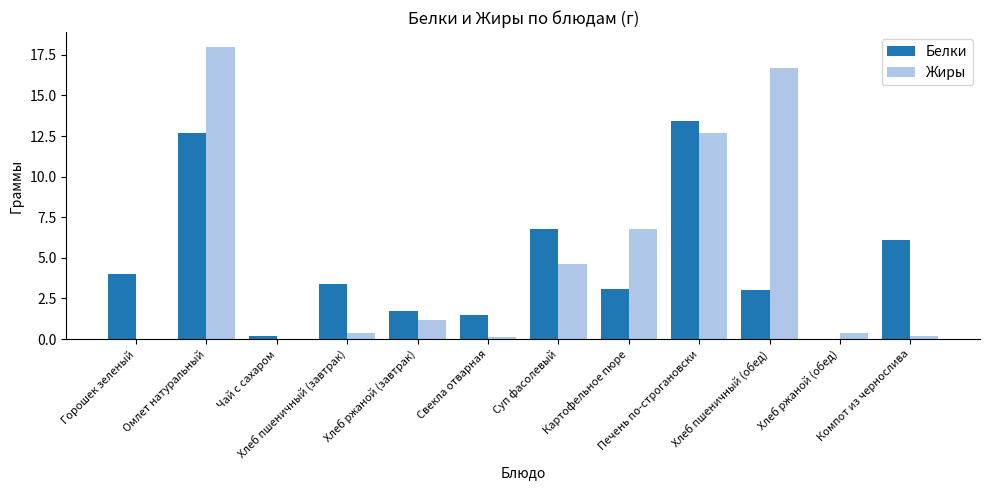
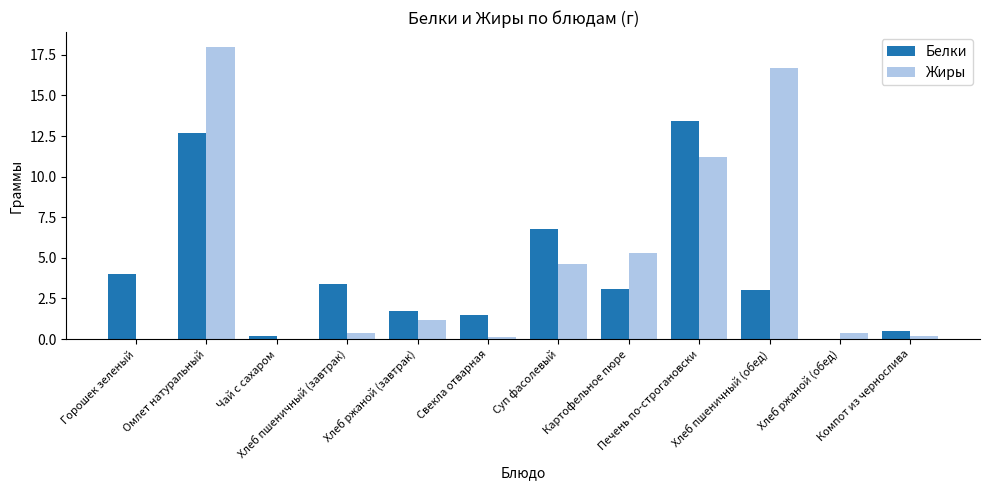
Жиры, Картофельное пюре: 6.8 -> 5.3
Жиры, Печень по-строгановски: 12.7 -> 11.2
Белки, Компот из чернослива: 6.1 -> 0.5
